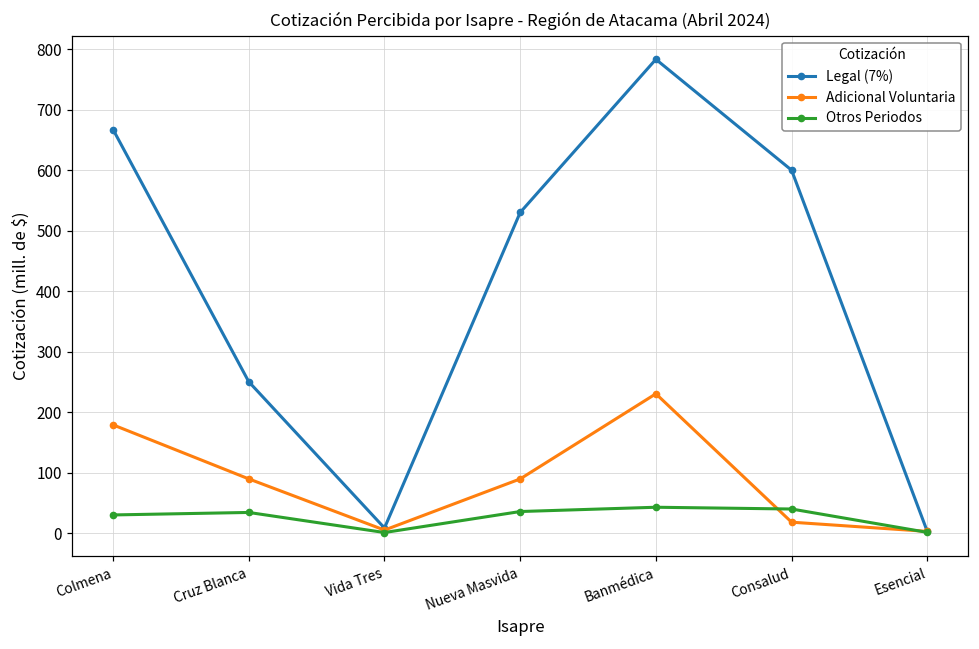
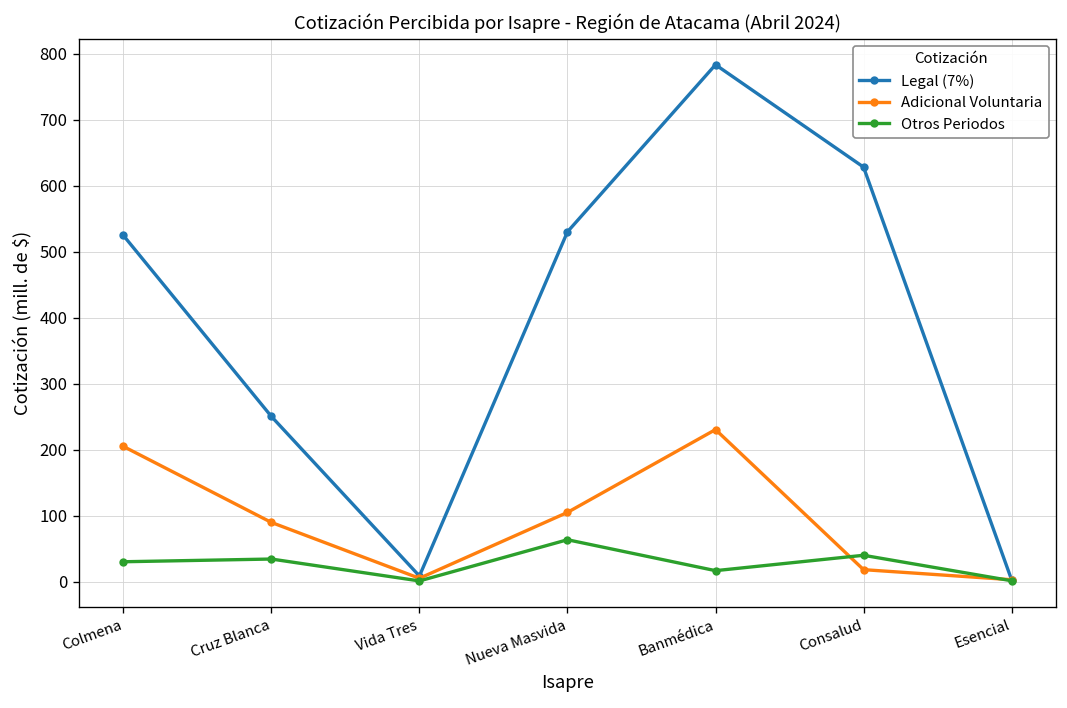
Legal (7%), Colmena: 670 -> 520
Adicional Voluntaria, Colmena: 180 -> 200
Adicional Voluntaria, Nueva Masvida: 90 -> 100
Otros Periodos, Nueva Masvida: 40 -> 60
Otros Periodos, Banmédica: 40 -> 20
Legal (7%), Consalud: 600 -> 630
